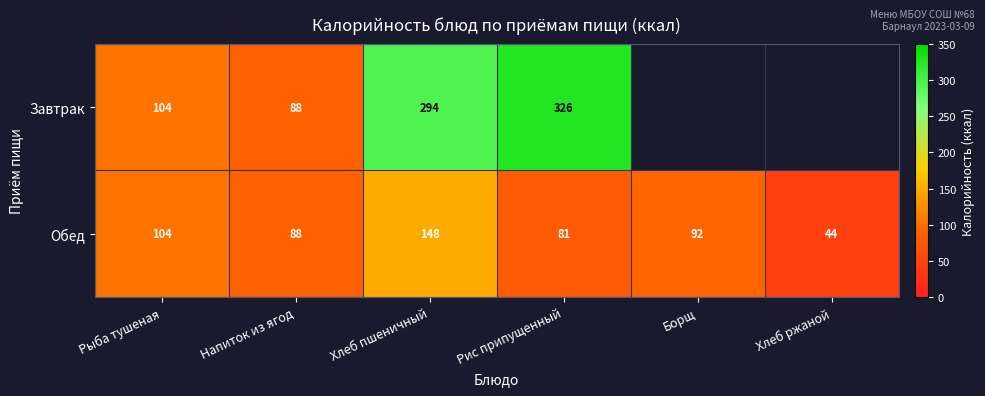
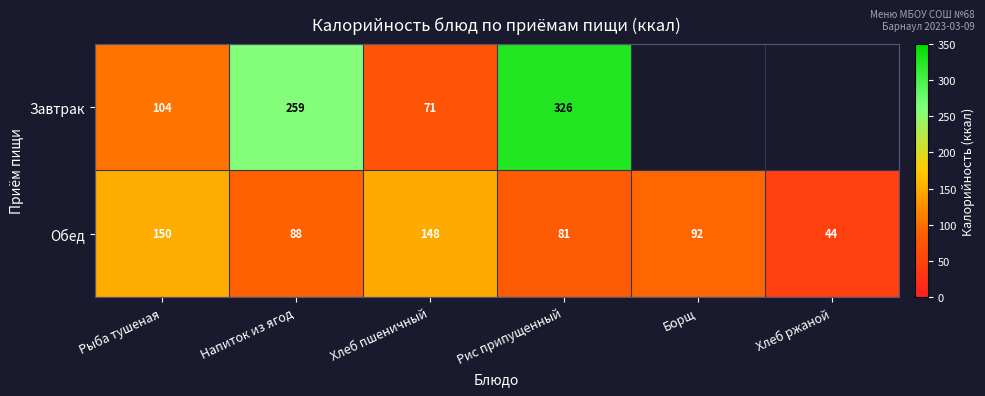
Завтрак, Напиток из ягод: 88 -> 259
Завтрак, Хлеб пшеничный: 294 -> 71
Обед, Рыба тушеная: 104 -> 150
